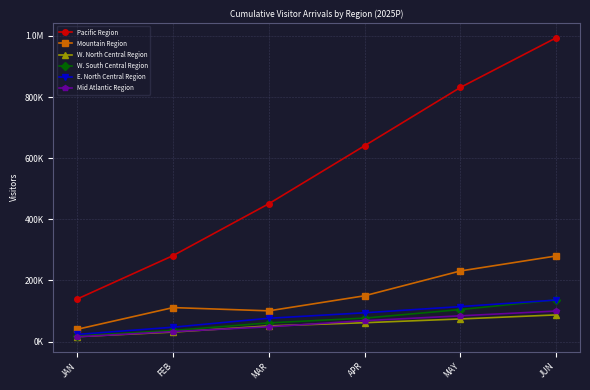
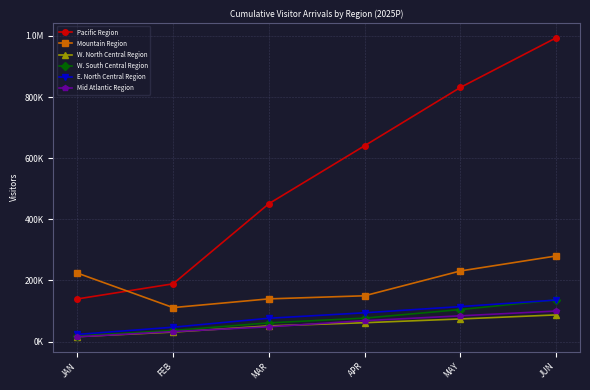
Mountain Region, JAN: 40000 -> 220000
Pacific Region, FEB: 280000 -> 190000
Mountain Region, MAR: 100000 -> 140000
